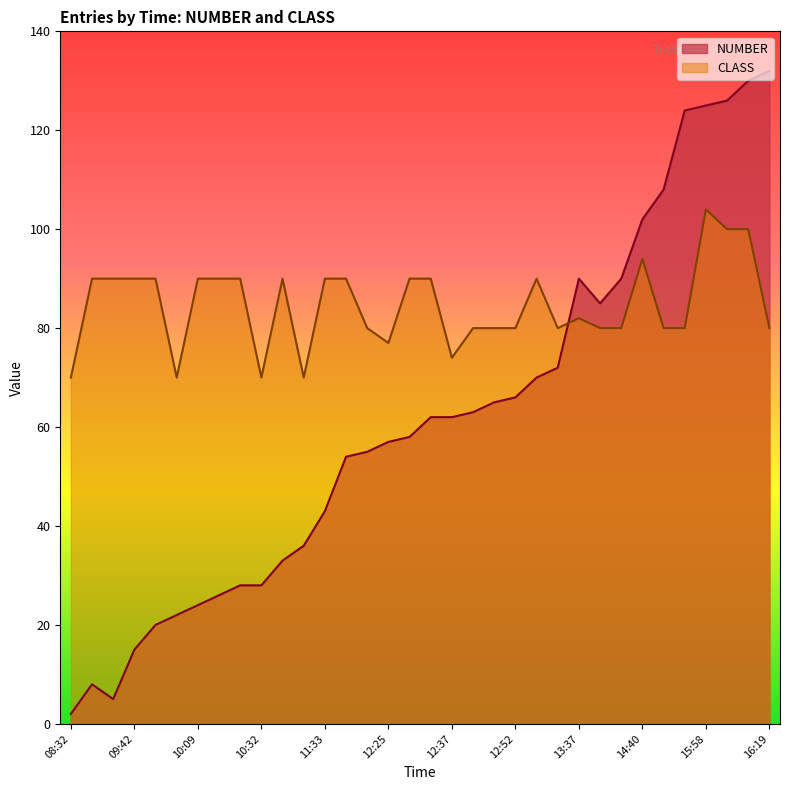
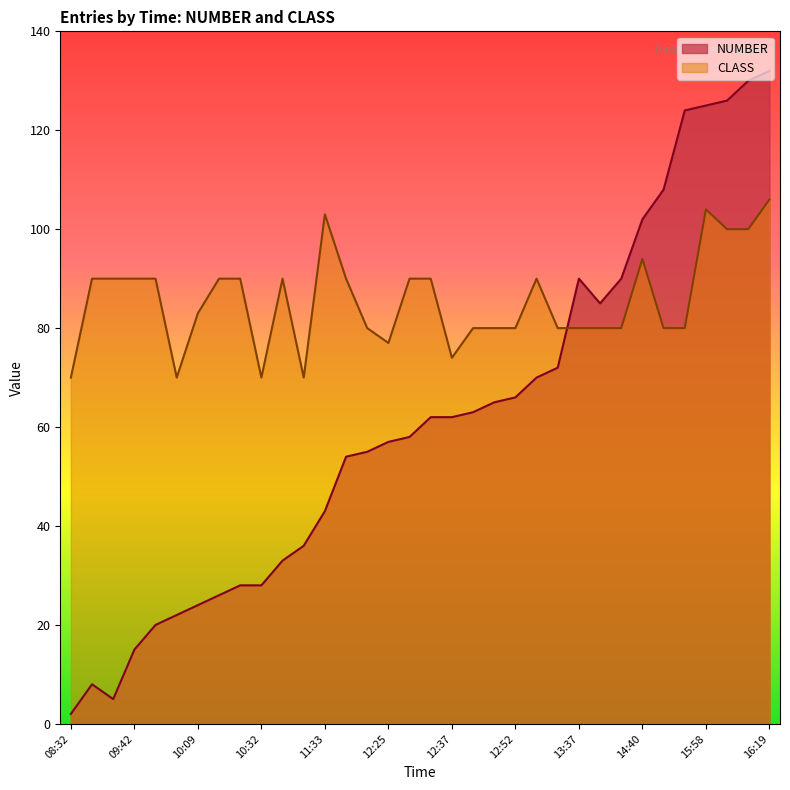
CLASS, 10:09: 90 -> 83
CLASS, 11:33: 90 -> 103
CLASS, 13:37: 82 -> 80
CLASS, 16:19: 80 -> 106
